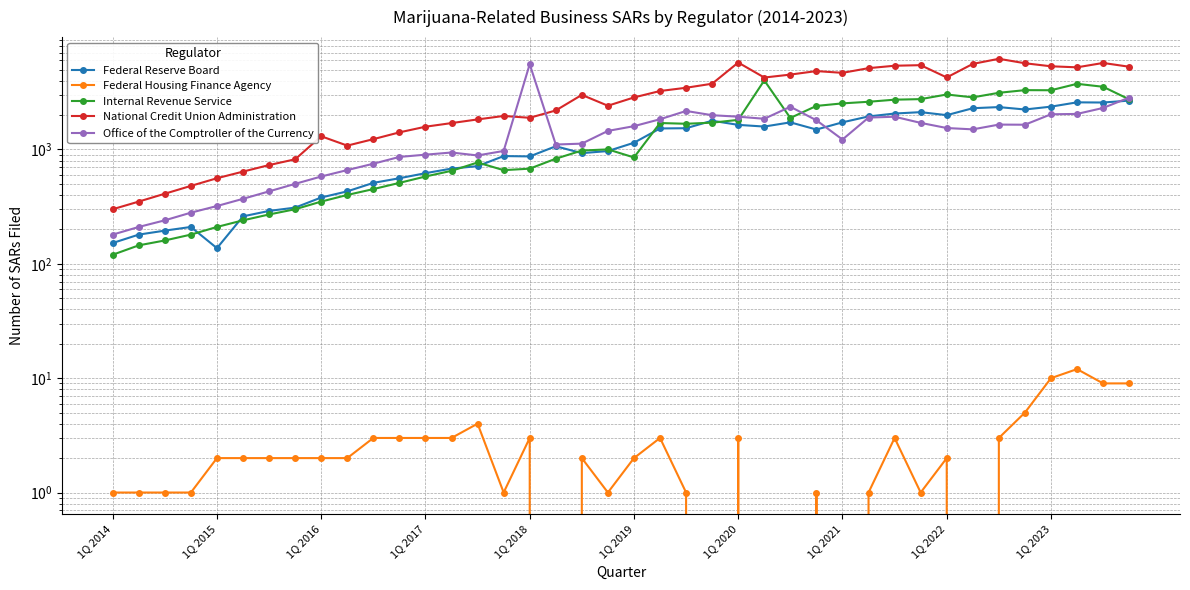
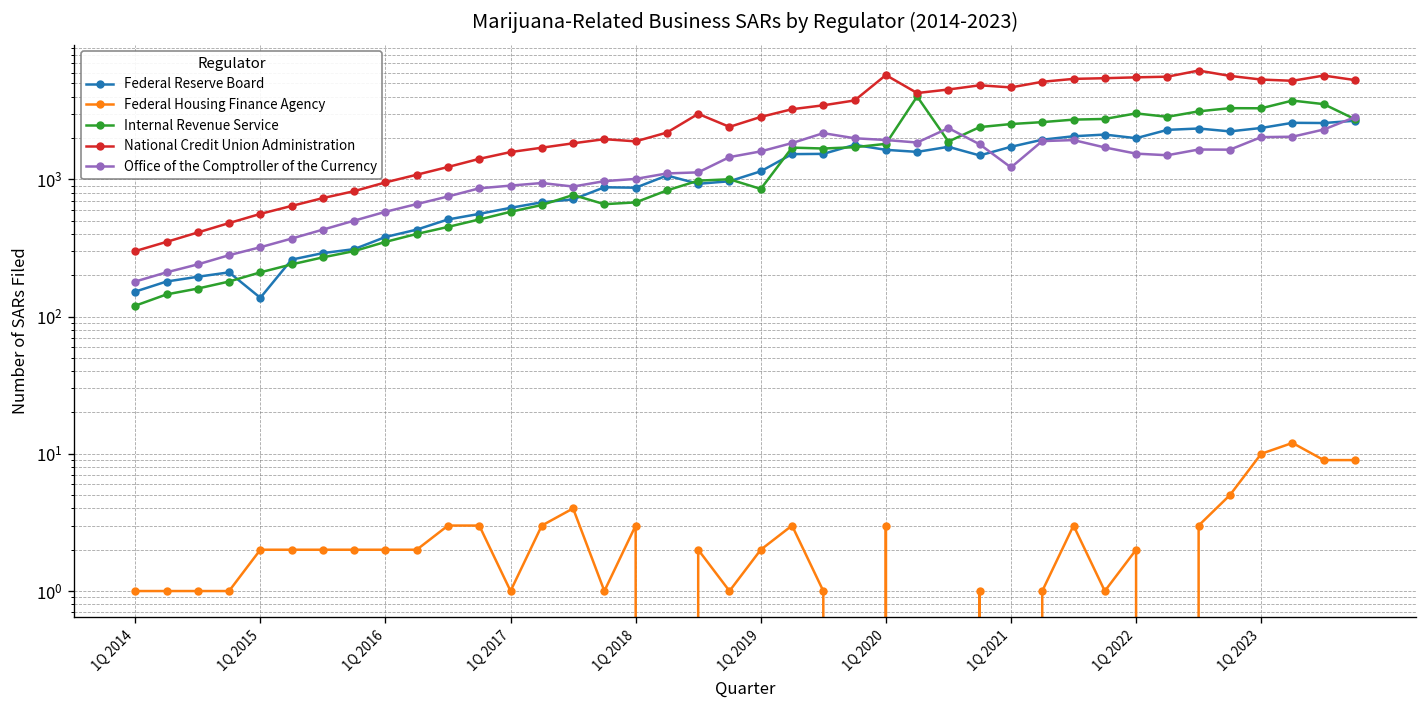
National Credit Union Administration, 1Q 2016: 1300 -> 1000
Federal Housing Finance Agency, 1Q 2017: 3 -> 1
Office of the Comptroller of the Currency, 1Q 2018: 6000 -> 1000
National Credit Union Administration, 1Q 2022: 4300 -> 6000
